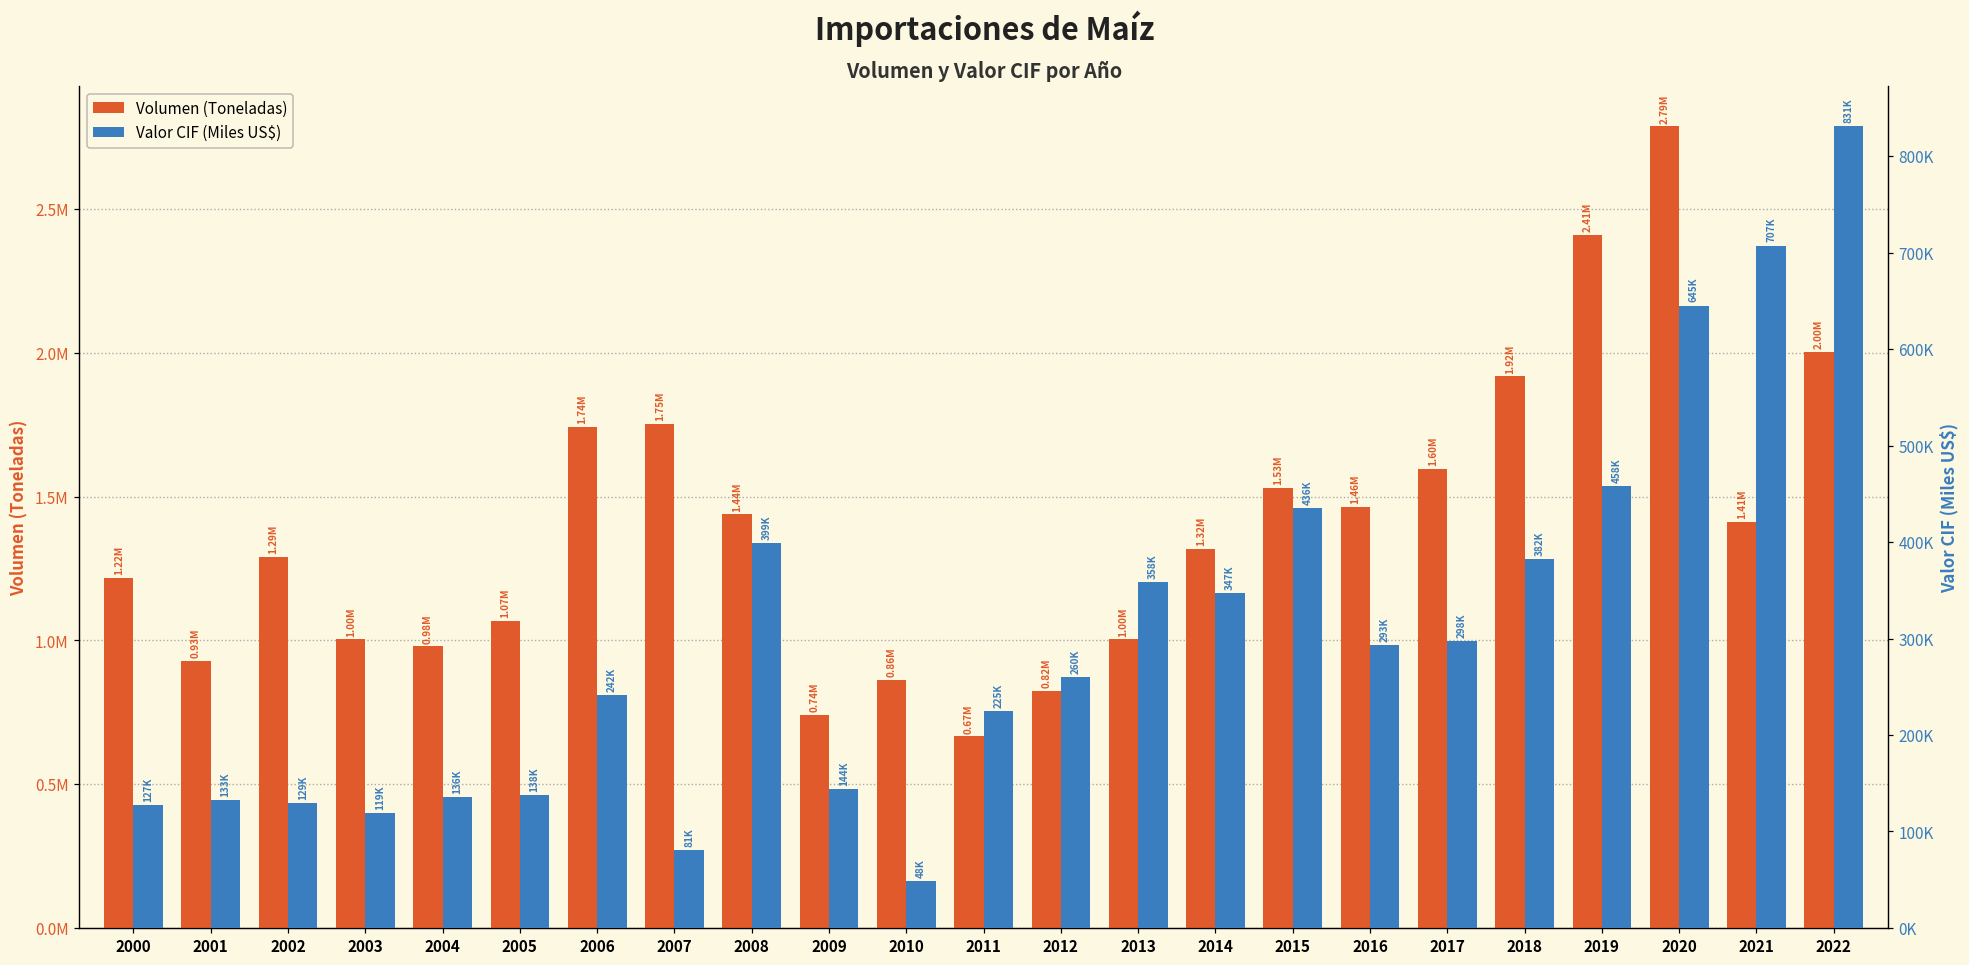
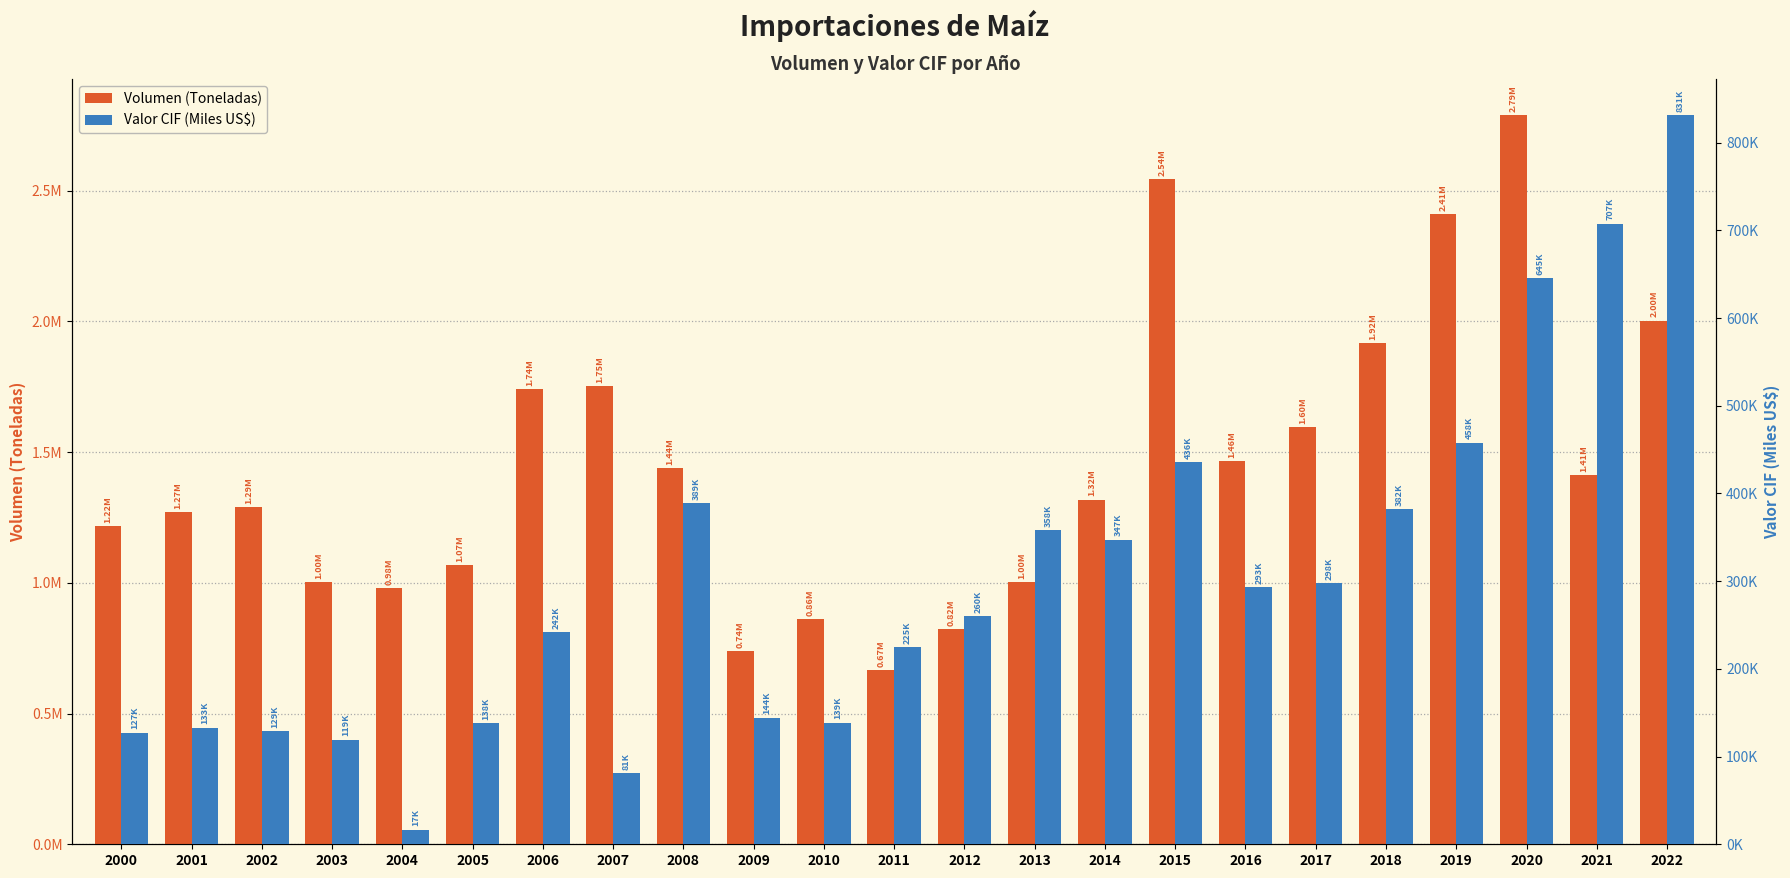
Volumen (Toneladas), 2001: 0.93M -> 1.27M
Volumen (Toneladas), 2015: 1.53M -> 2.54M
Valor CIF (Miles US$), 2004: 136K -> 17K
Valor CIF (Miles US$), 2008: 399K -> 389K
Valor CIF (Miles US$), 2010: 48K -> 139K
